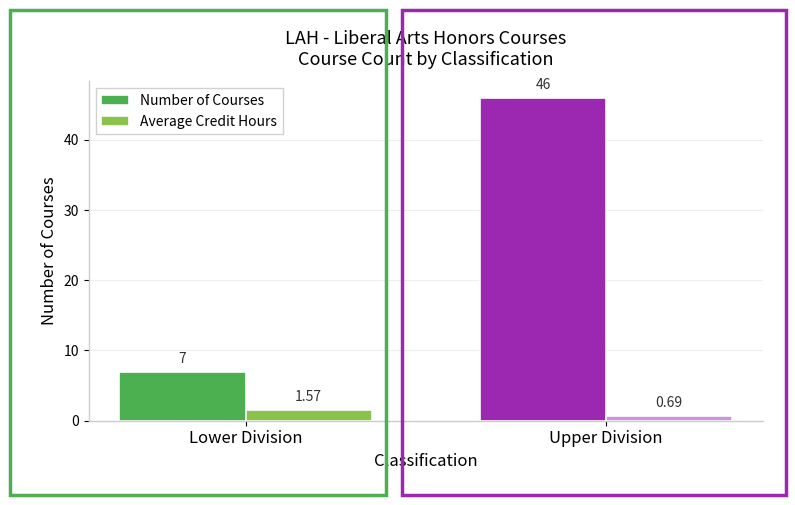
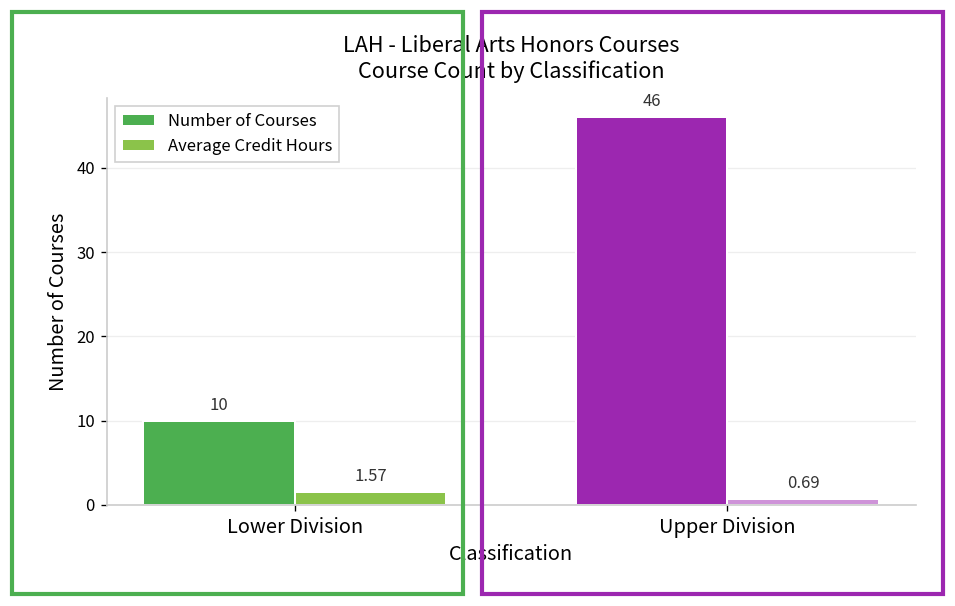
Number of Courses, Lower Division: 7 -> 10
